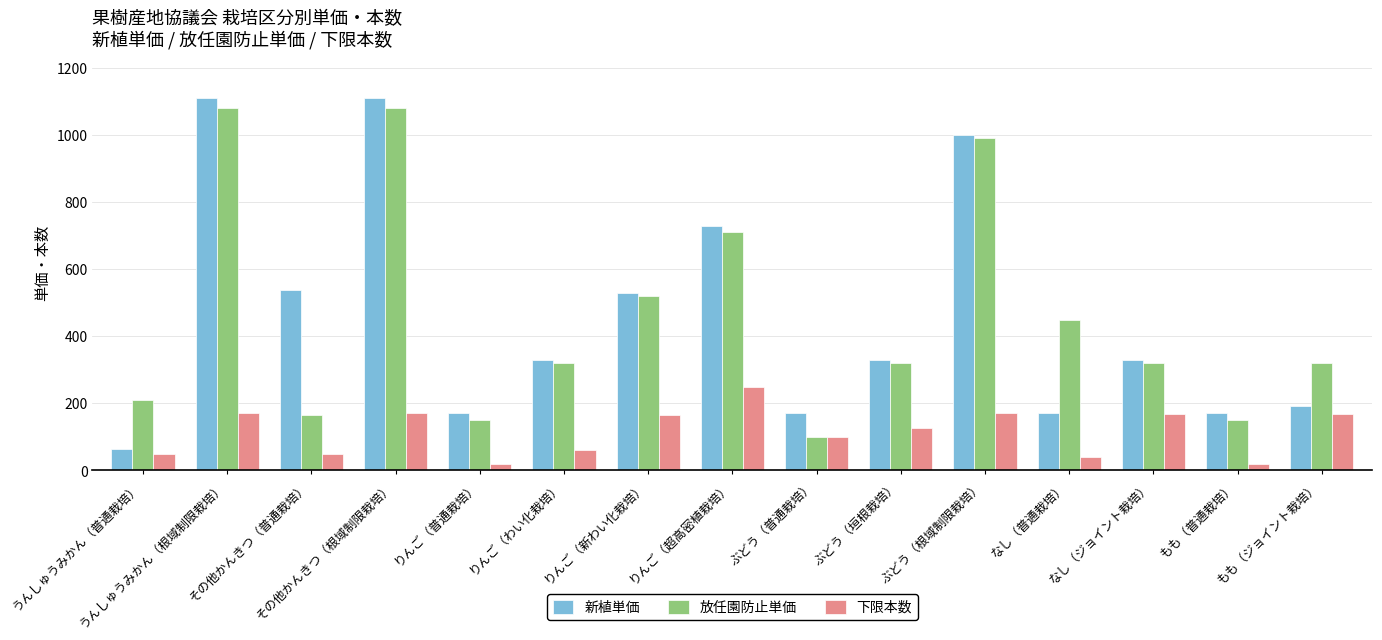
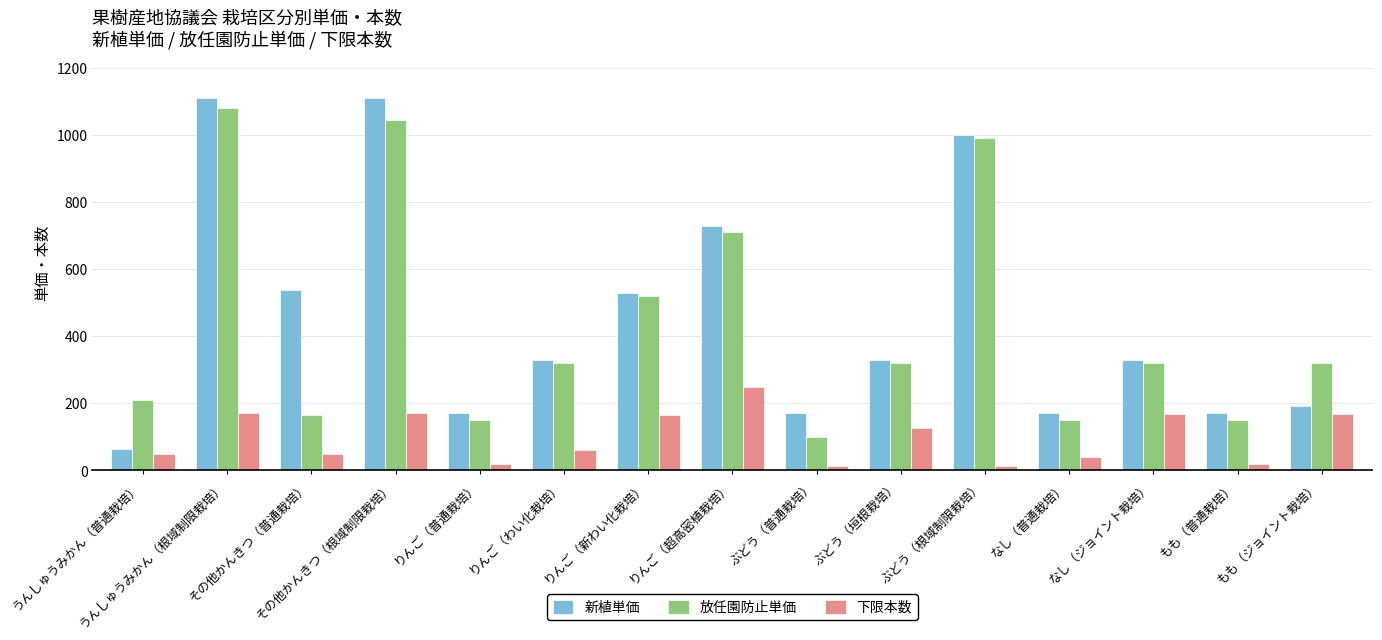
放任園防止単価, その他かんきつ（根域制限栽培）: 1080 -> 1050
下限本数, ぶどう（普通栽培）: 100 -> 10
下限本数, ぶどう（根域制限栽培）: 170 -> 10
放任園防止単価, なし（普通栽培）: 450 -> 150
